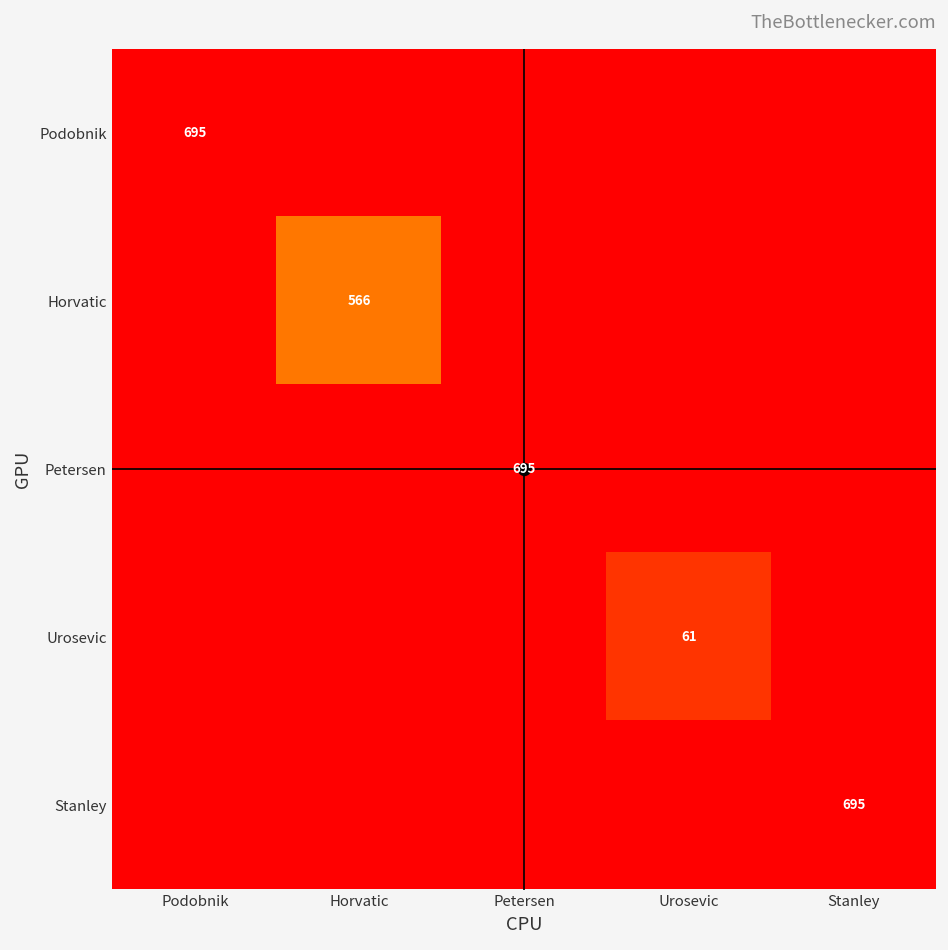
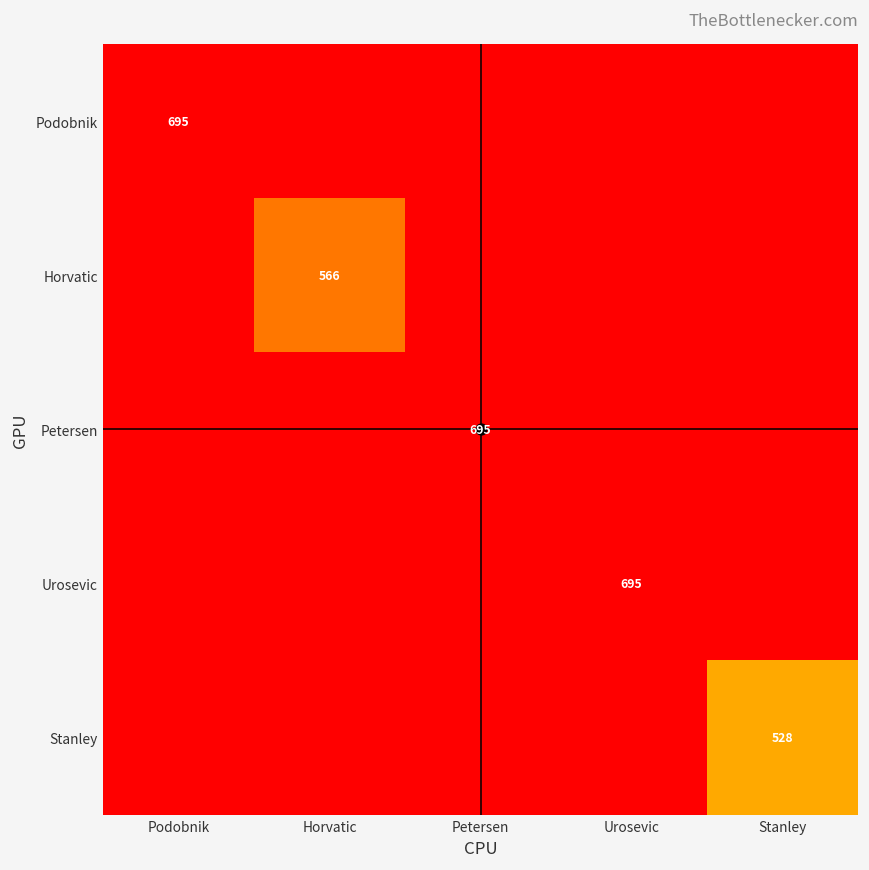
Urosevic, Urosevic: 61 -> 695
Stanley, Stanley: 695 -> 528
